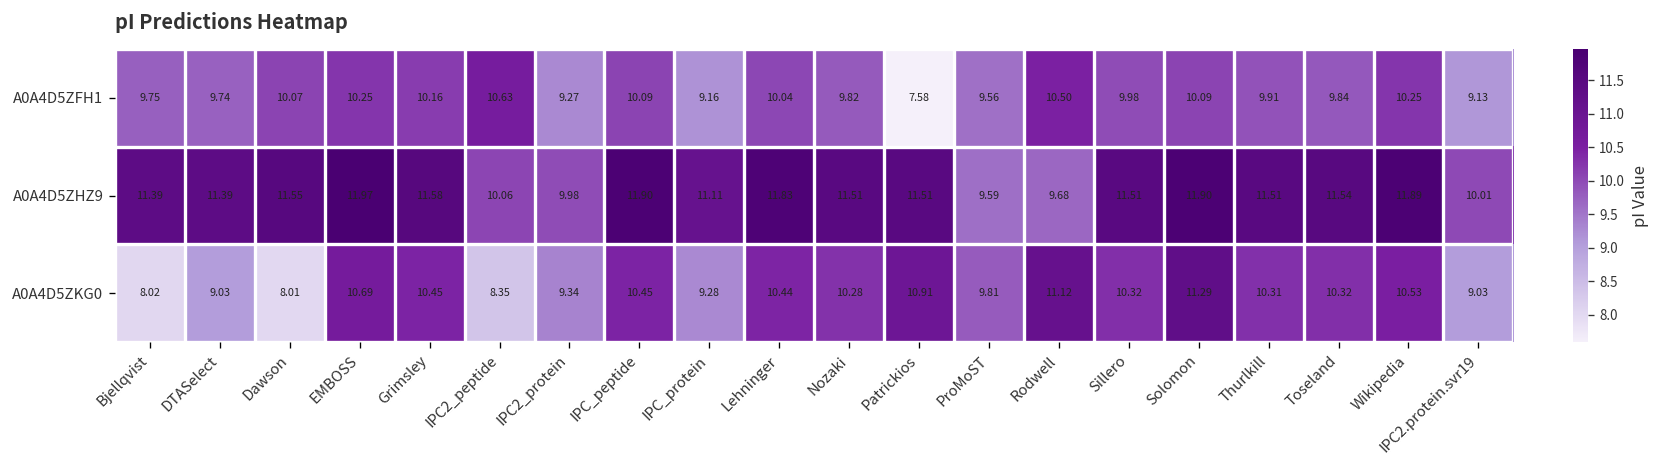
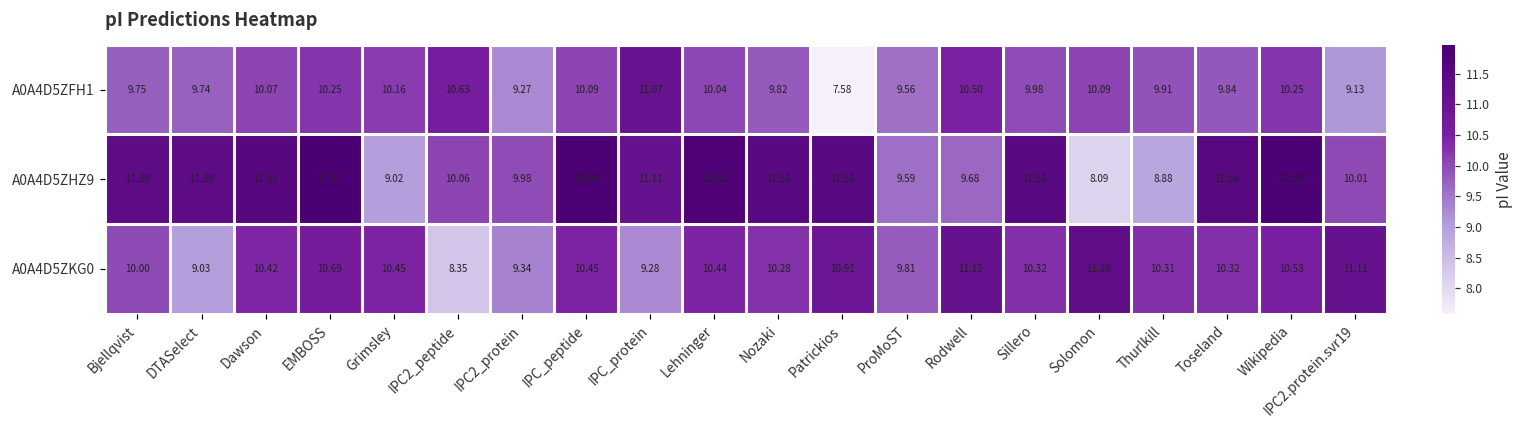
A0A4D5ZFH1, IPC_protein: 9.16 -> 11.07
A0A4D5ZHZ9, Grimsley: 11.58 -> 9.02
A0A4D5ZHZ9, Solomon: 11.90 -> 8.09
A0A4D5ZHZ9, Thurlkill: 11.51 -> 8.88
A0A4D5ZKG0, Bjellqvist: 8.02 -> 10.00
A0A4D5ZKG0, Dawson: 8.01 -> 10.42
A0A4D5ZKG0, IPC2.protein.svr19: 9.03 -> 11.11
